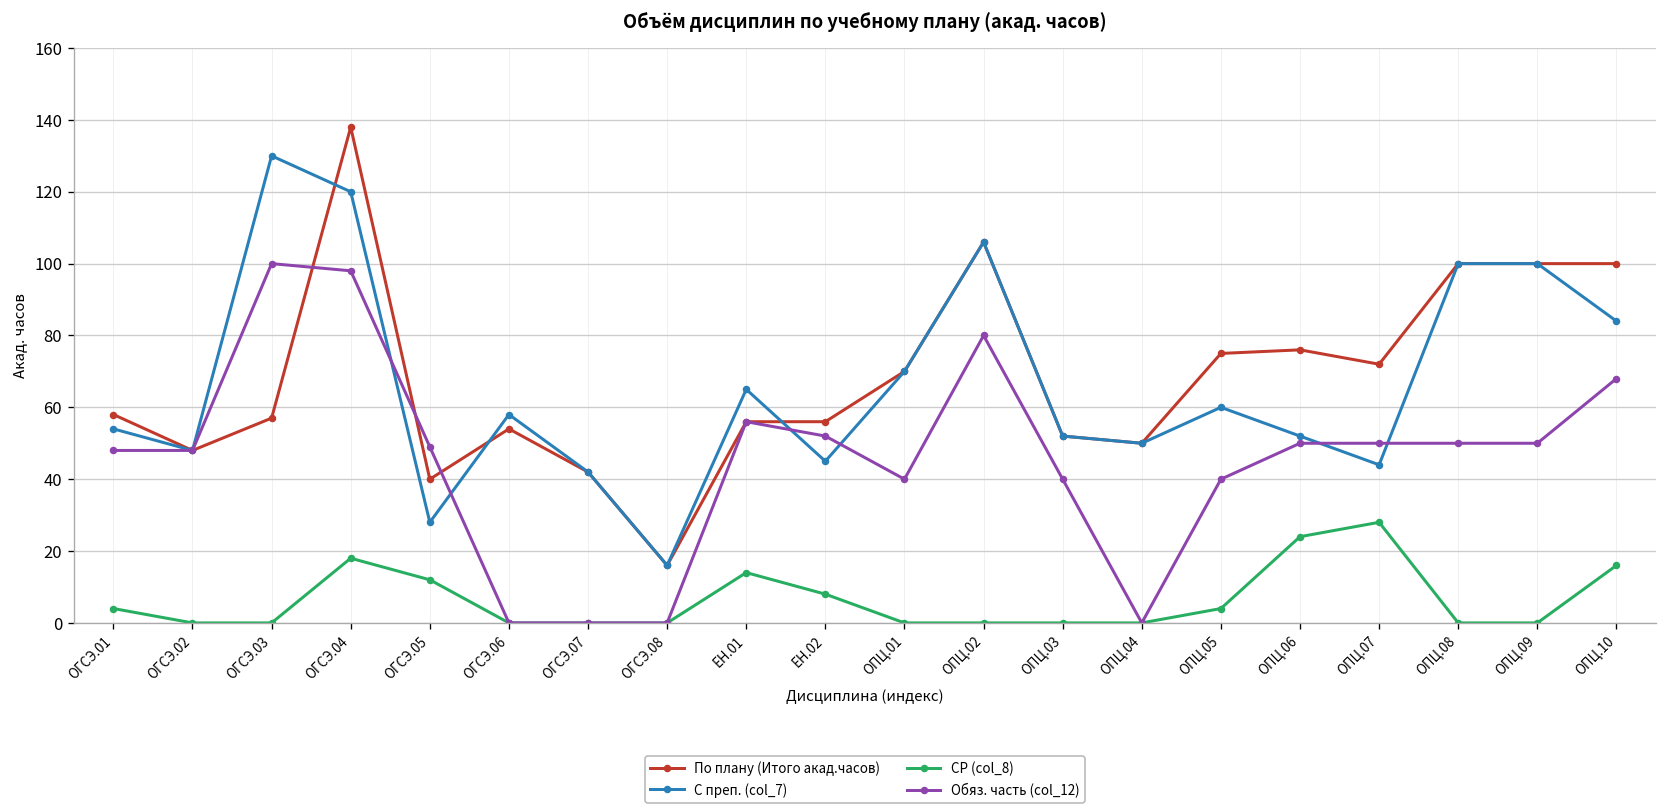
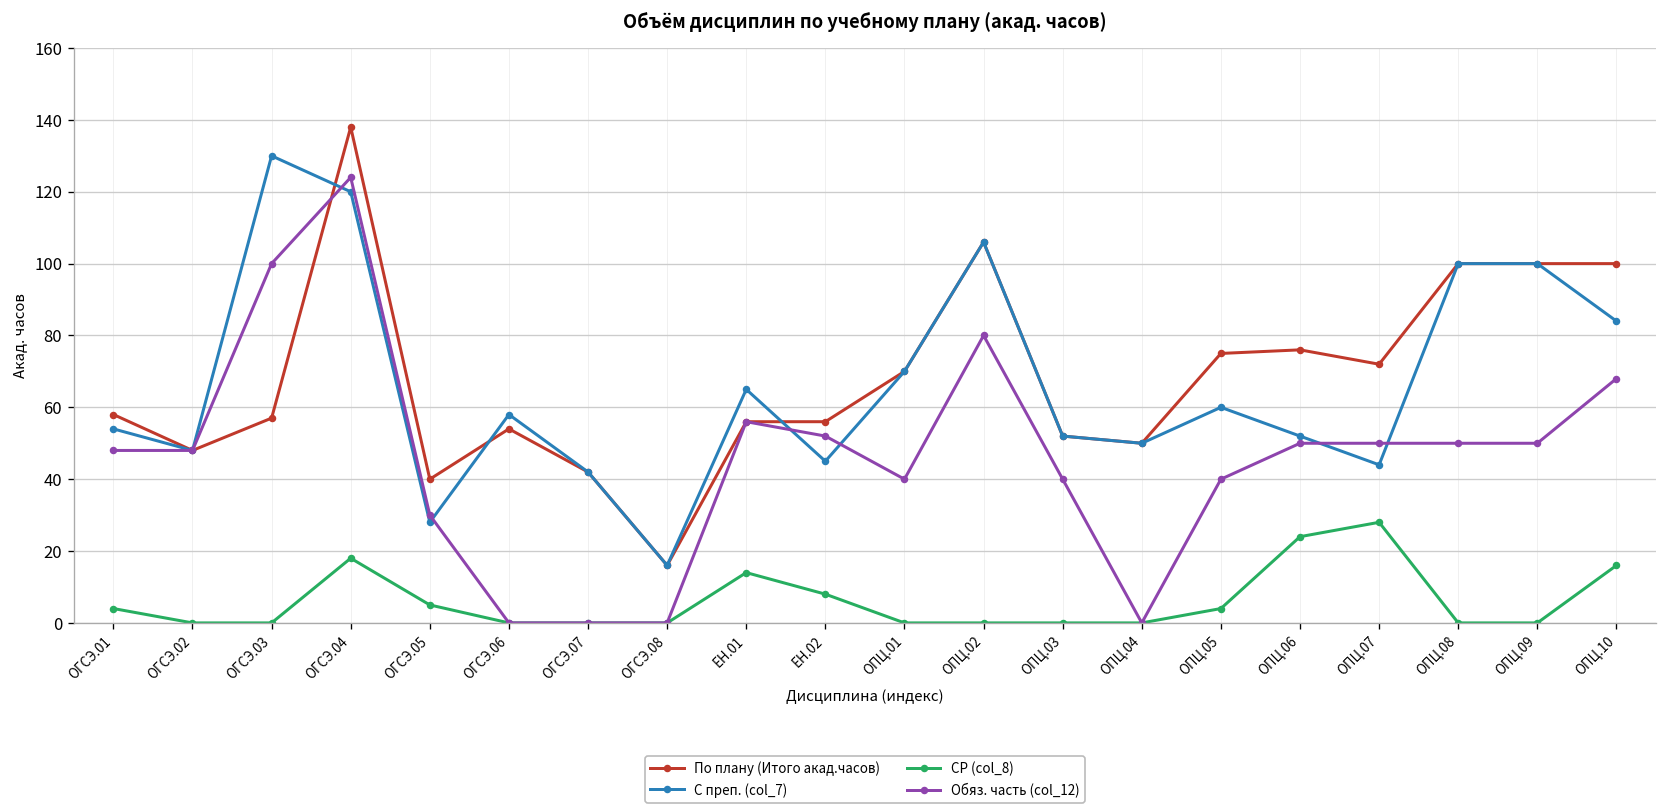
Обяз. часть (col_12), ОГСЭ.04: 98 -> 124
СР (col_8), ОГСЭ.05: 12 -> 5
Обяз. часть (col_12), ОГСЭ.05: 49 -> 30
